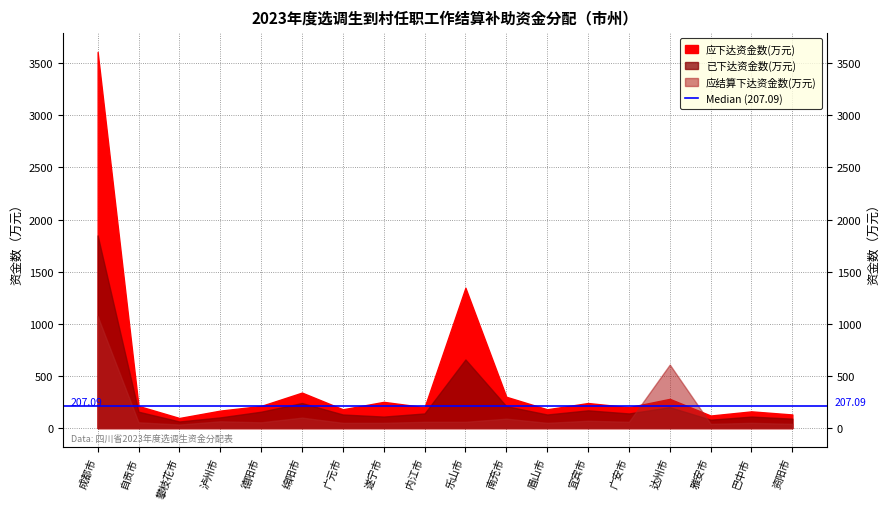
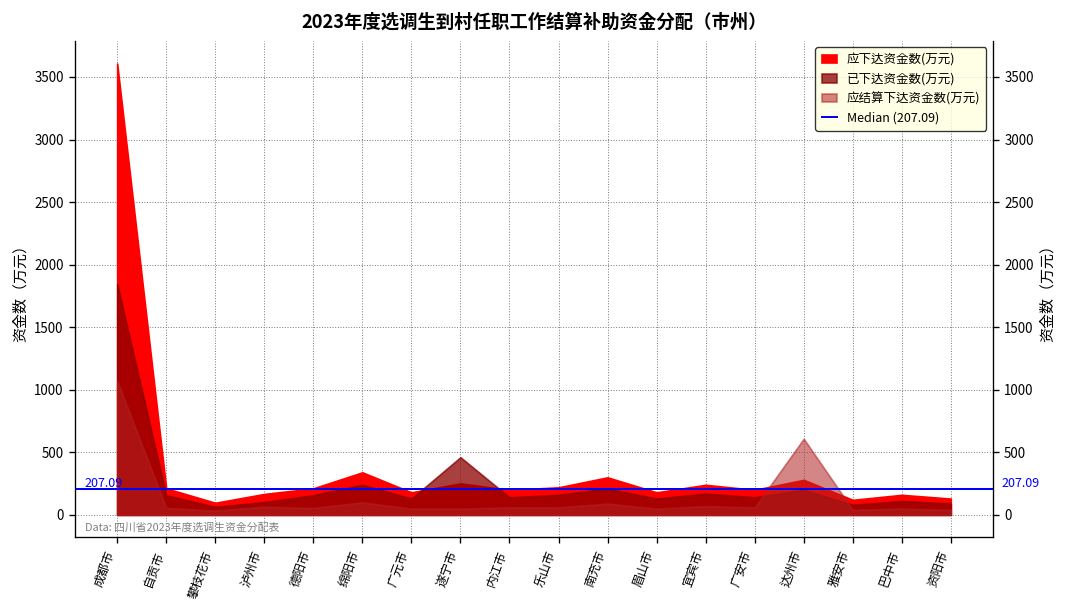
已下达资金数(万元), 遂宁市: 110 -> 460
应下达资金数(万元), 乐山市: 1350 -> 220
已下达资金数(万元), 乐山市: 660 -> 160
